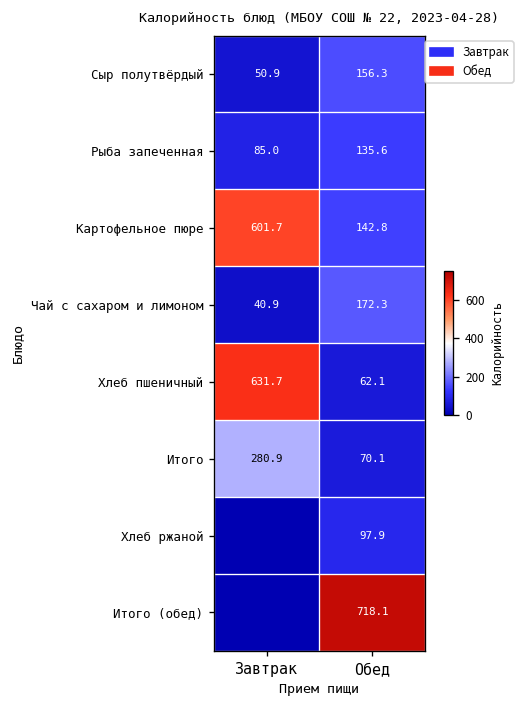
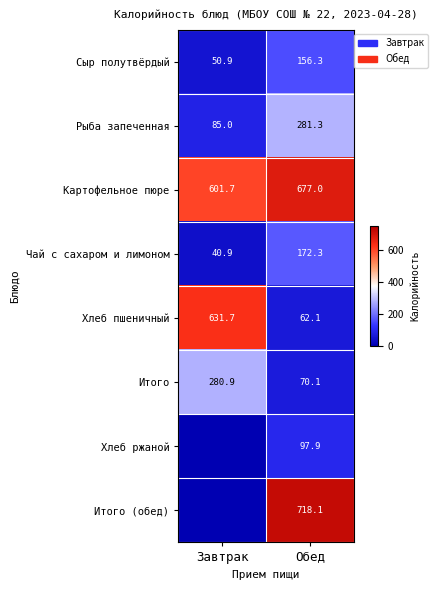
Рыба запеченная, Обед: 135.6 -> 281.3
Картофельное пюре, Обед: 142.8 -> 677.0
